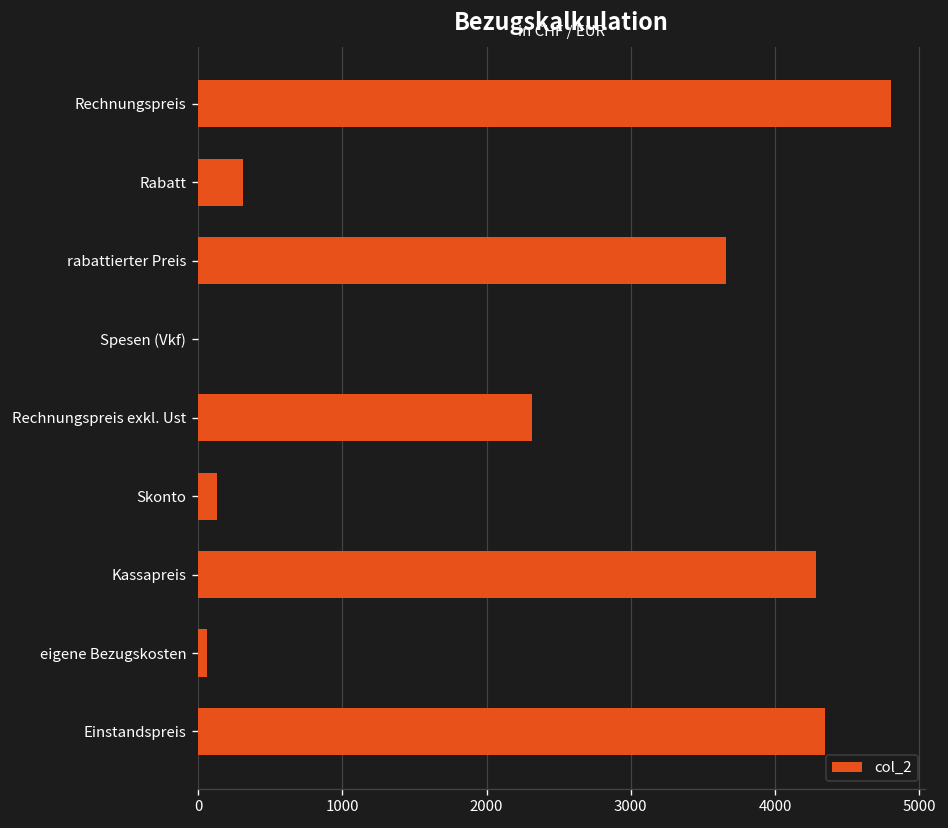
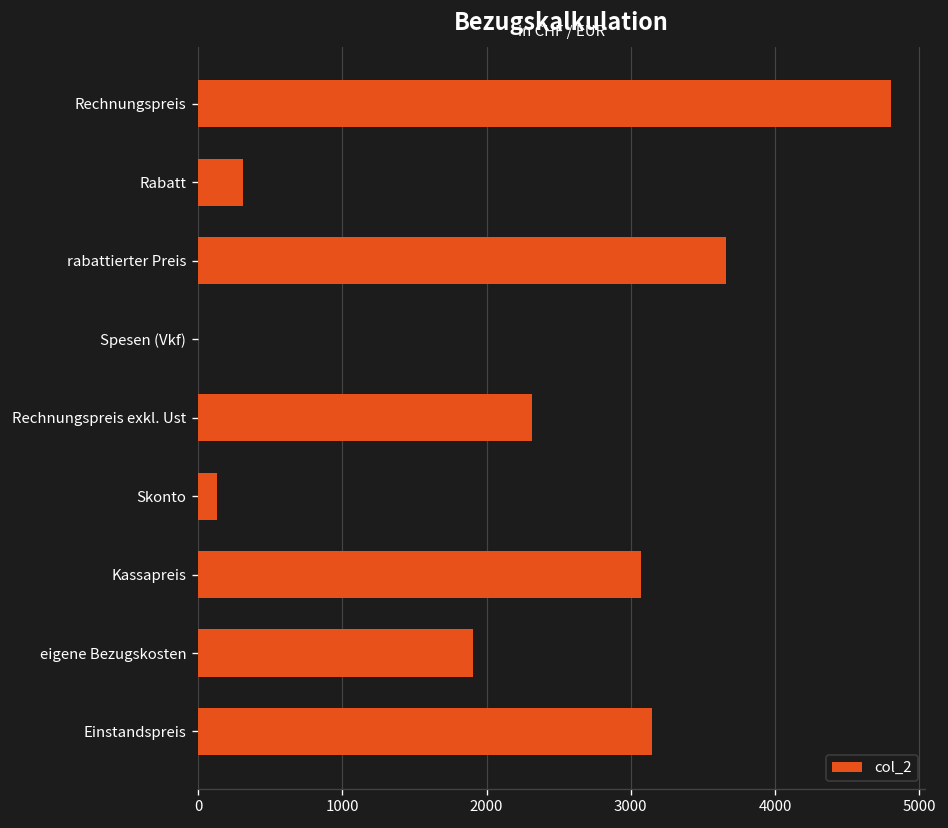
Kassapreis: 4280 -> 3070
eigene Bezugskosten: 60 -> 1910
Einstandspreis: 4340 -> 3150
